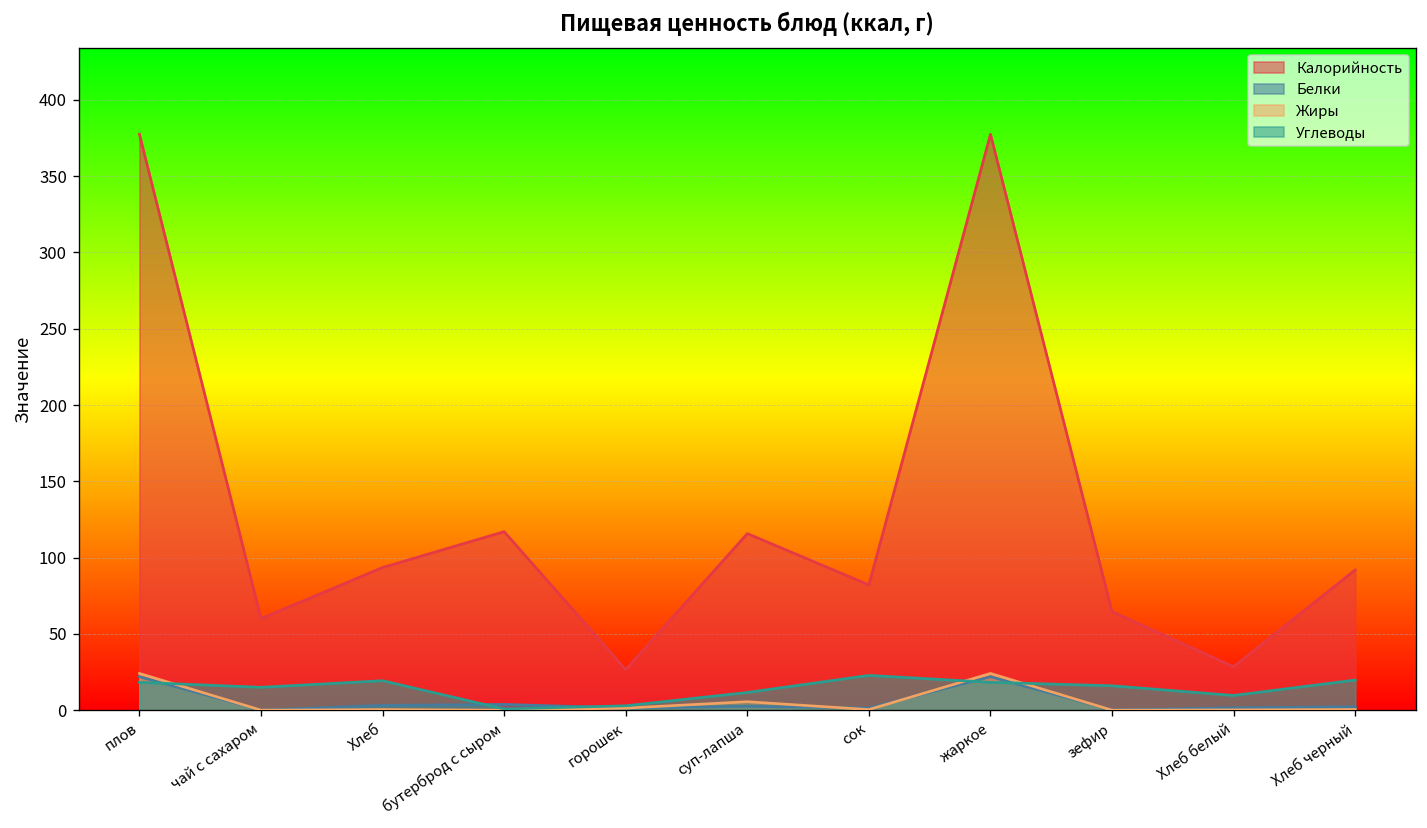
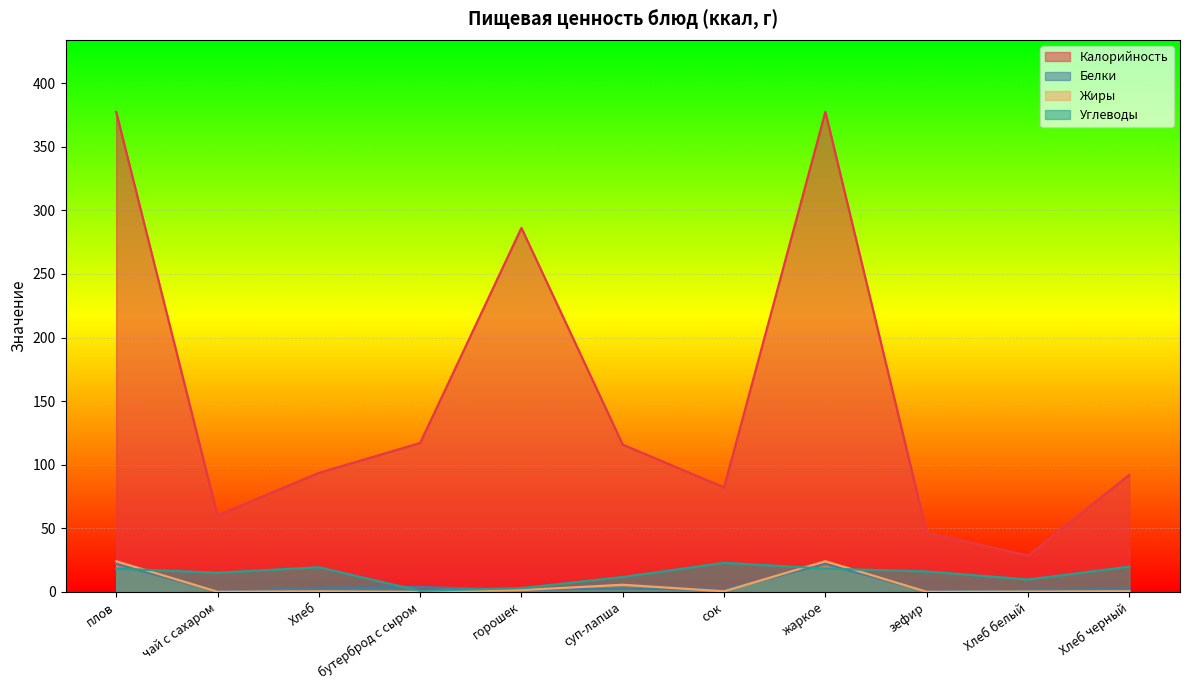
Калорийность, горошек: 27 -> 286
Калорийность, зефир: 65 -> 46
